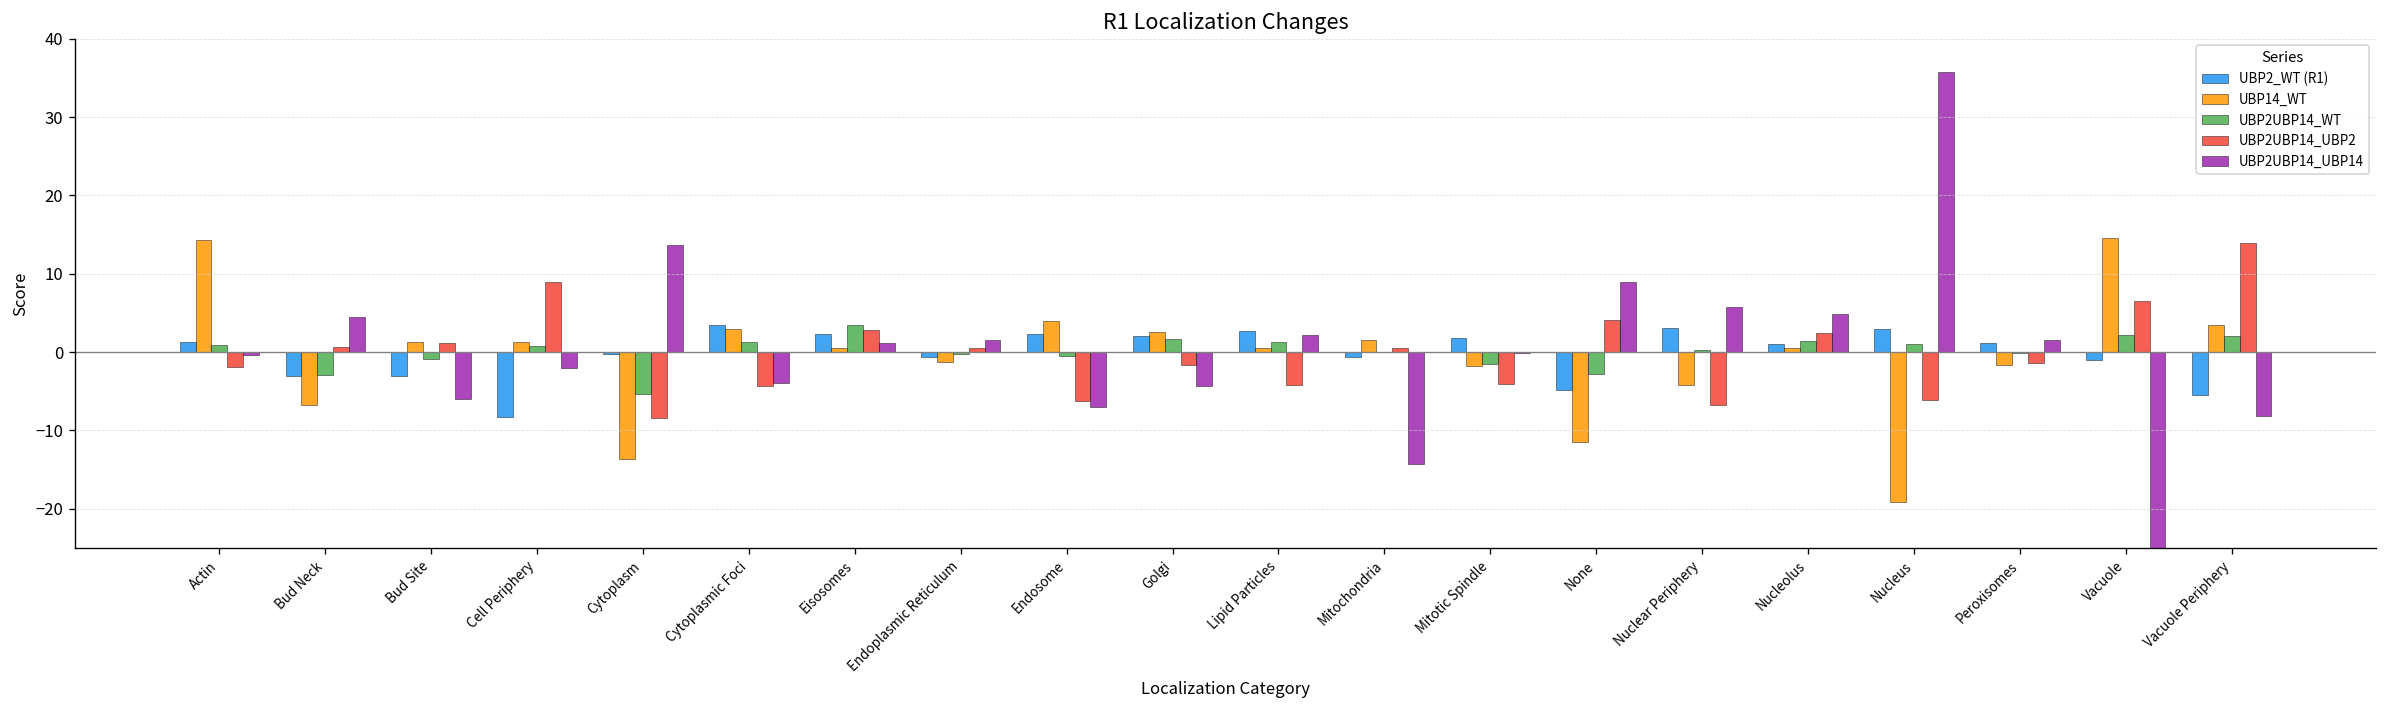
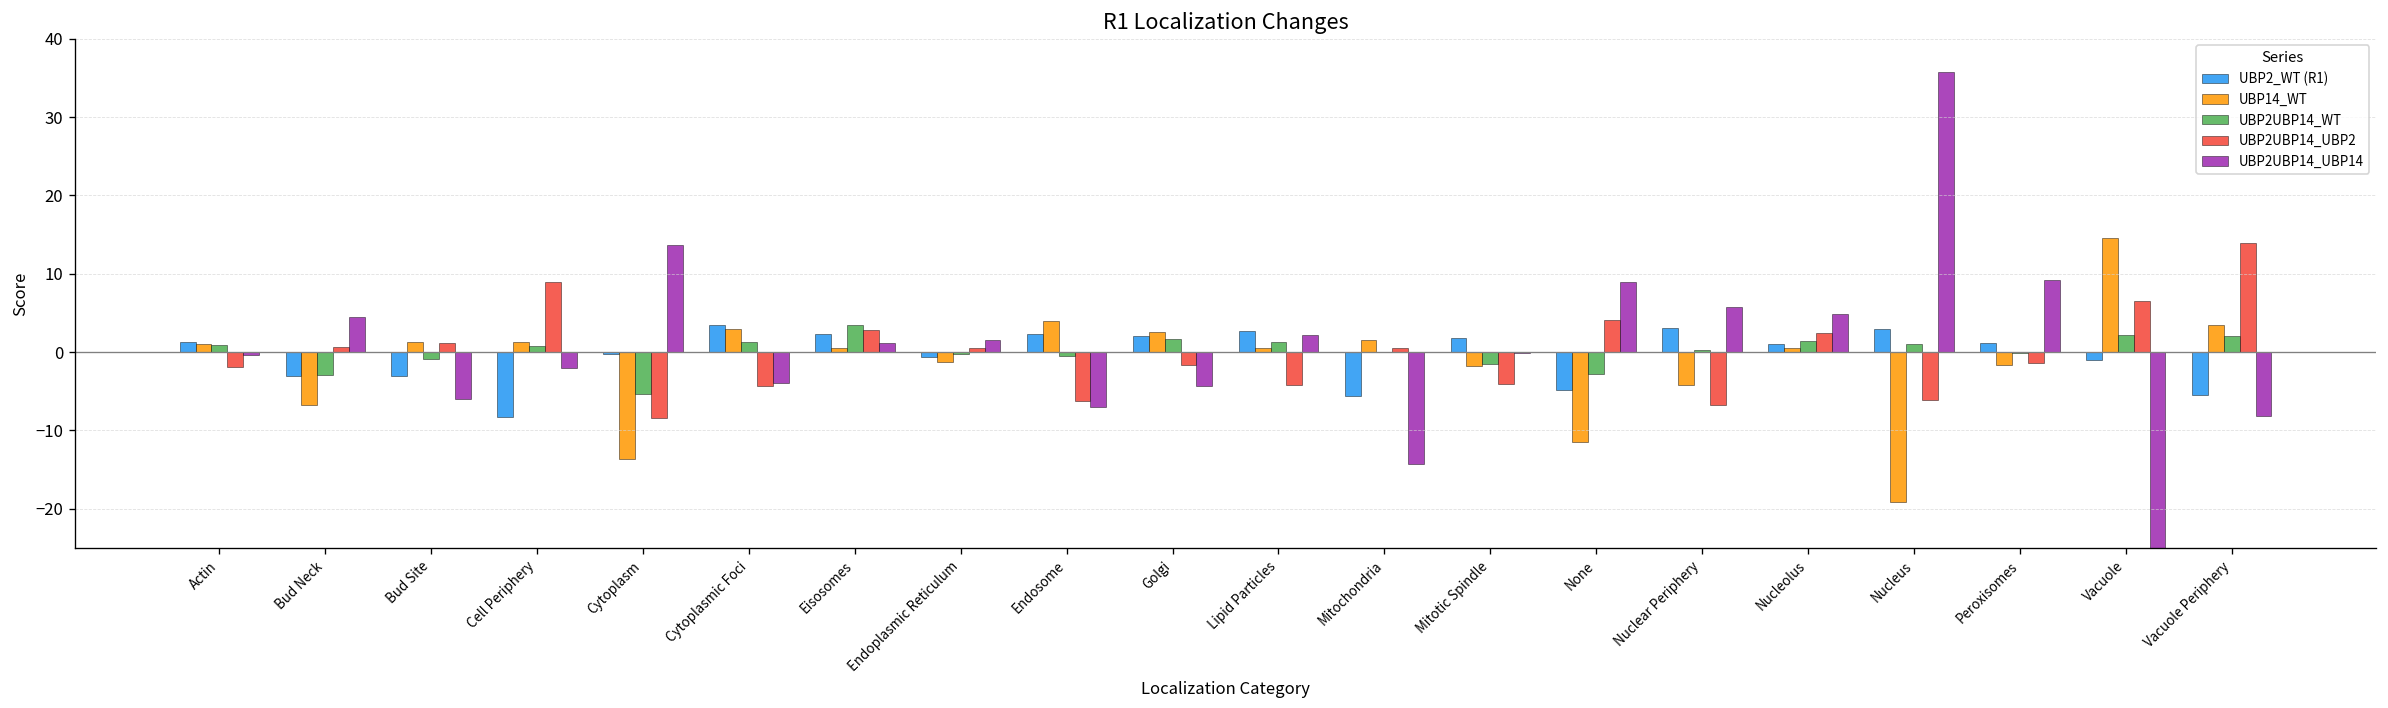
UBP14_WT, Actin: 14 -> 1
UBP2_WT (R1), Mitochondria: -1 -> -6
UBP2UBP14_UBP14, Peroxisomes: 2 -> 9
